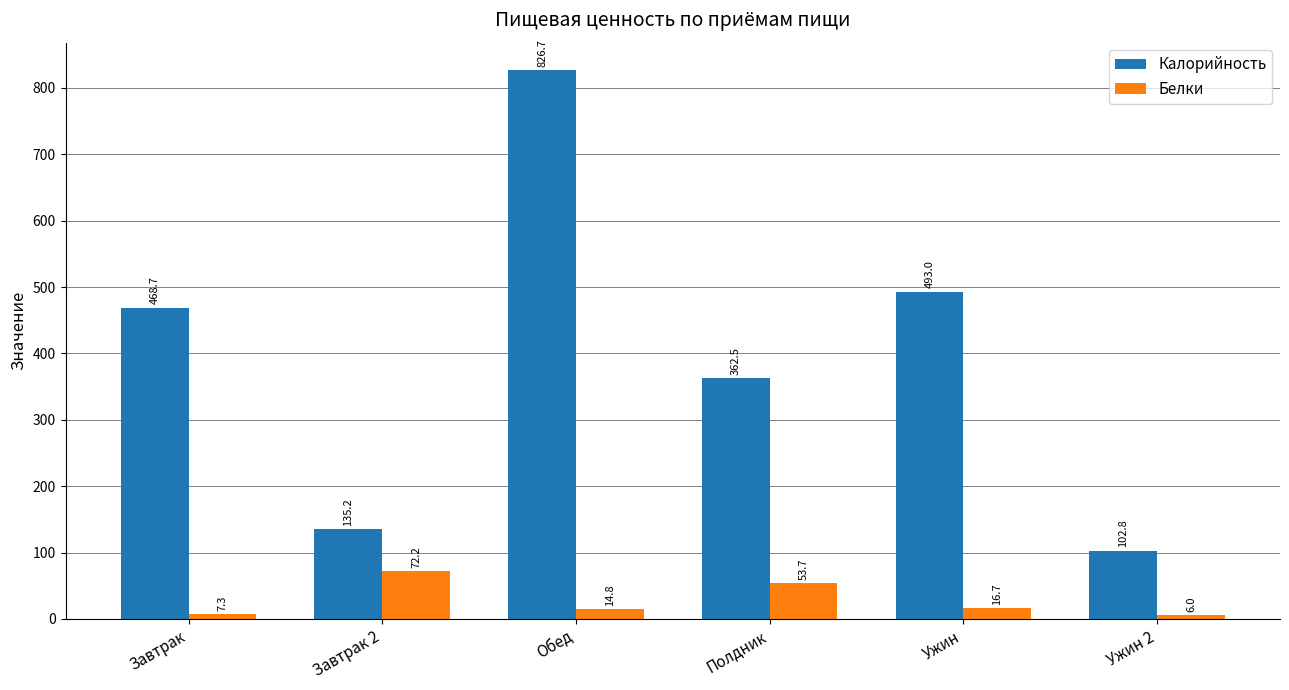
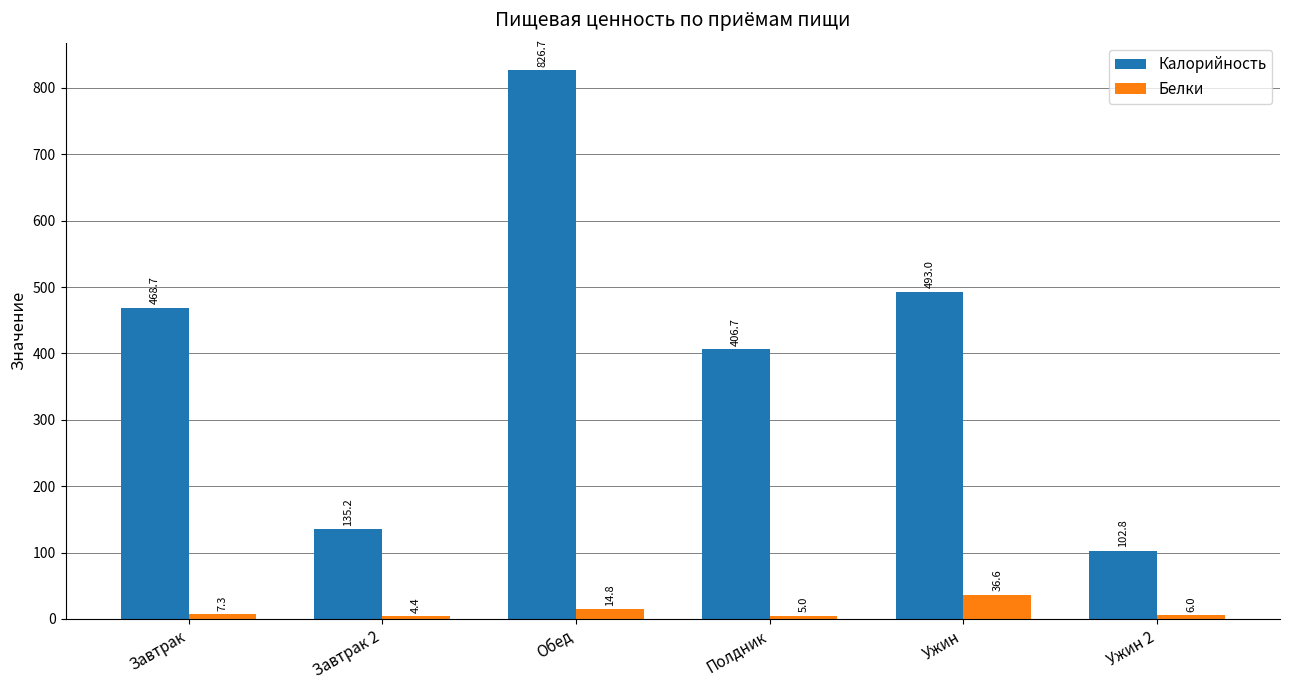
Белки, Завтрак 2: 72.2 -> 4.4
Калорийность, Полдник: 362.5 -> 406.7
Белки, Полдник: 53.7 -> 5.0
Белки, Ужин: 16.7 -> 36.6
